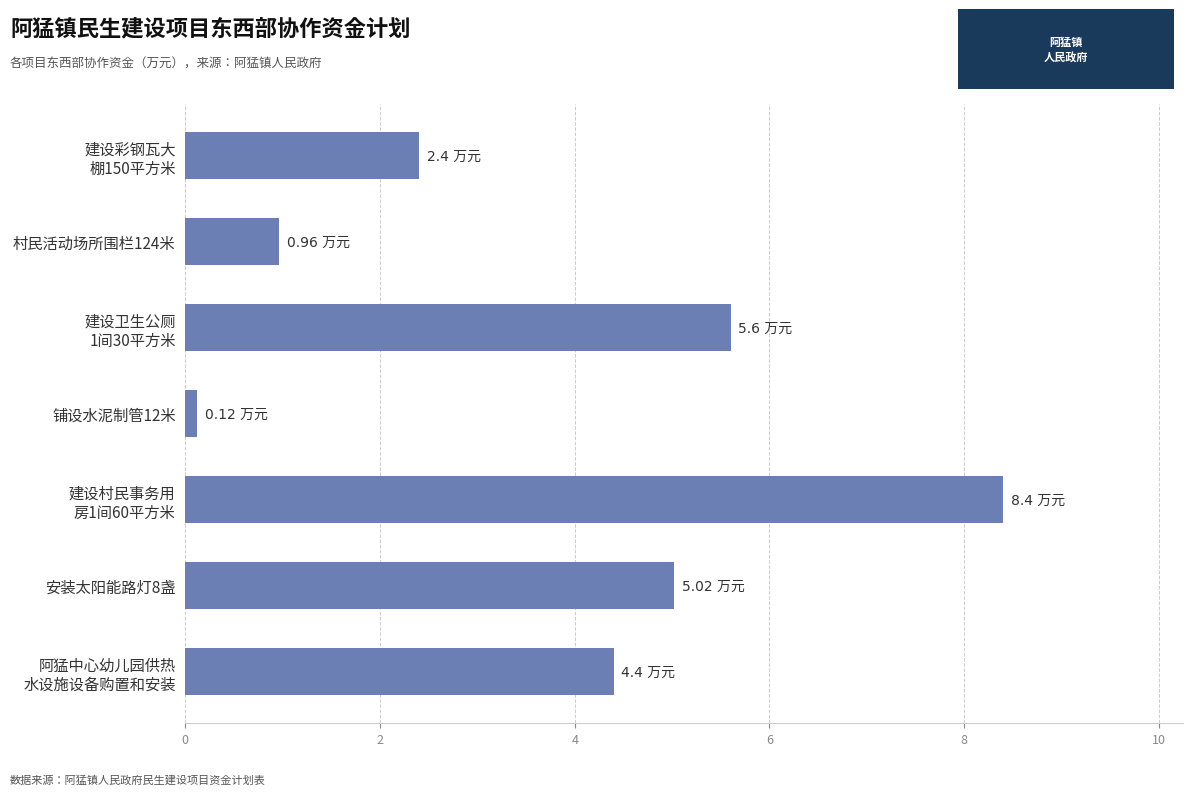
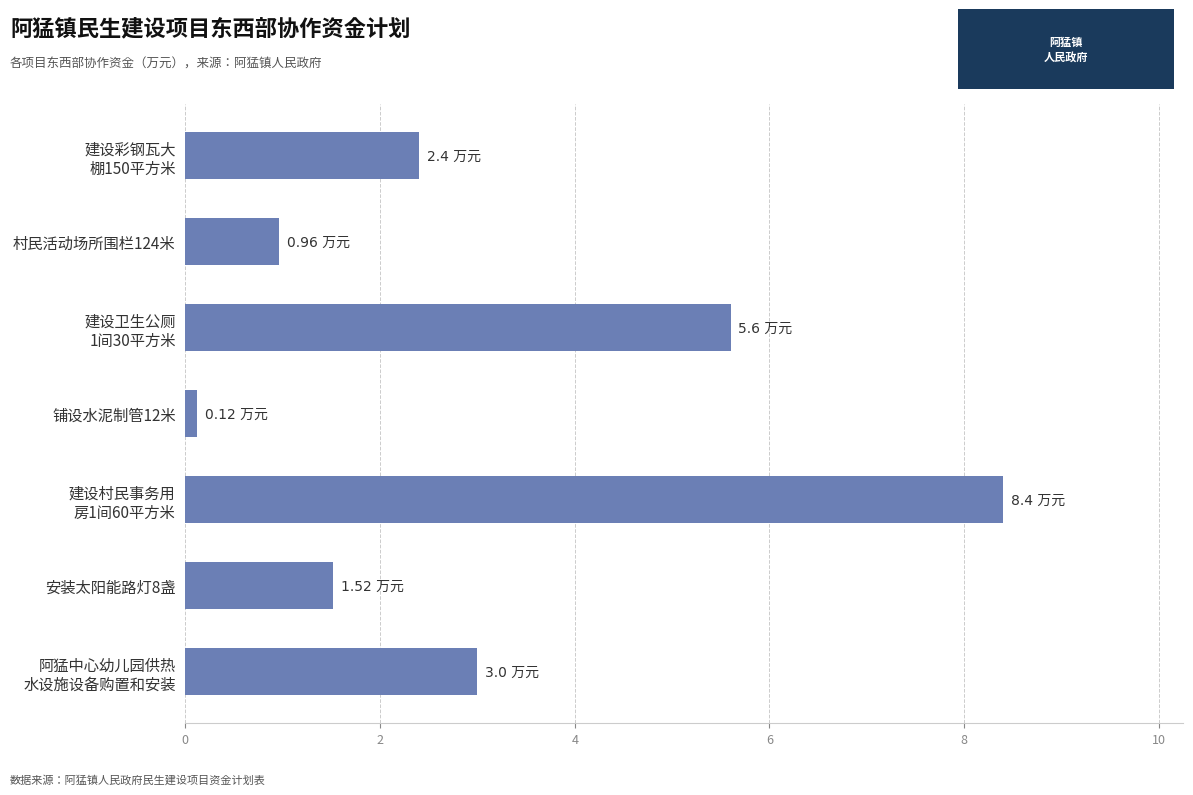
安装太阳能路灯8盏: 5.02 -> 1.52
阿猛中心幼儿园供热 水设施设备购置和安装: 4.4 -> 3.0
